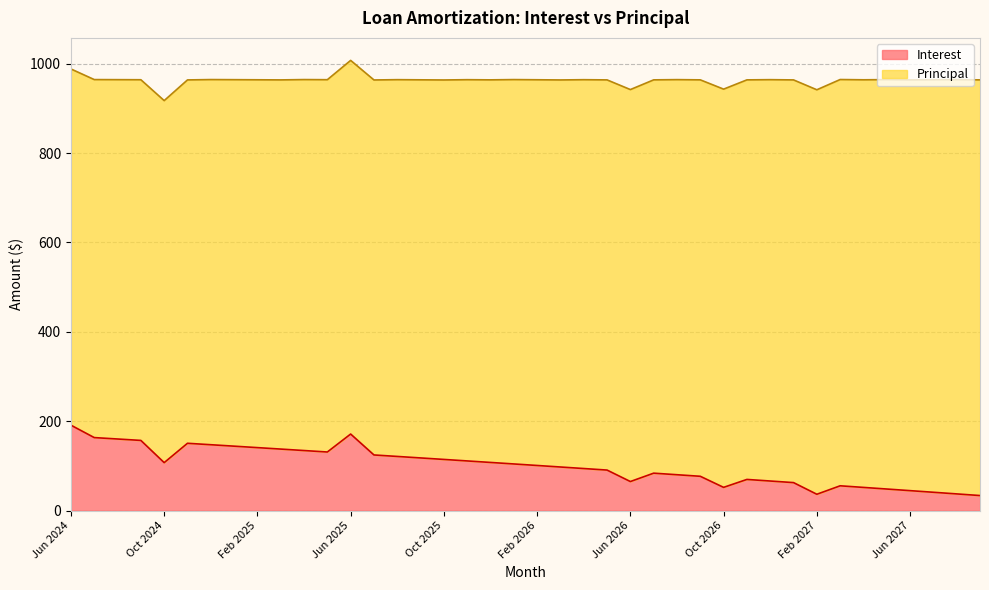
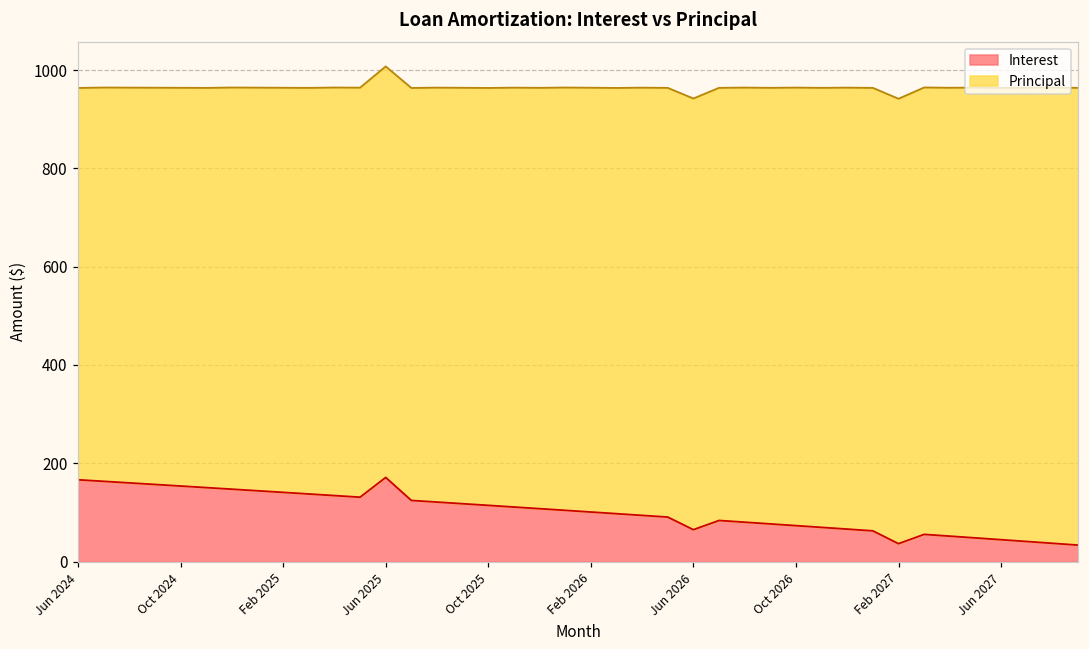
Interest, Jun 2024: 190 -> 170
Interest, Oct 2024: 110 -> 150
Interest, Oct 2026: 50 -> 70
